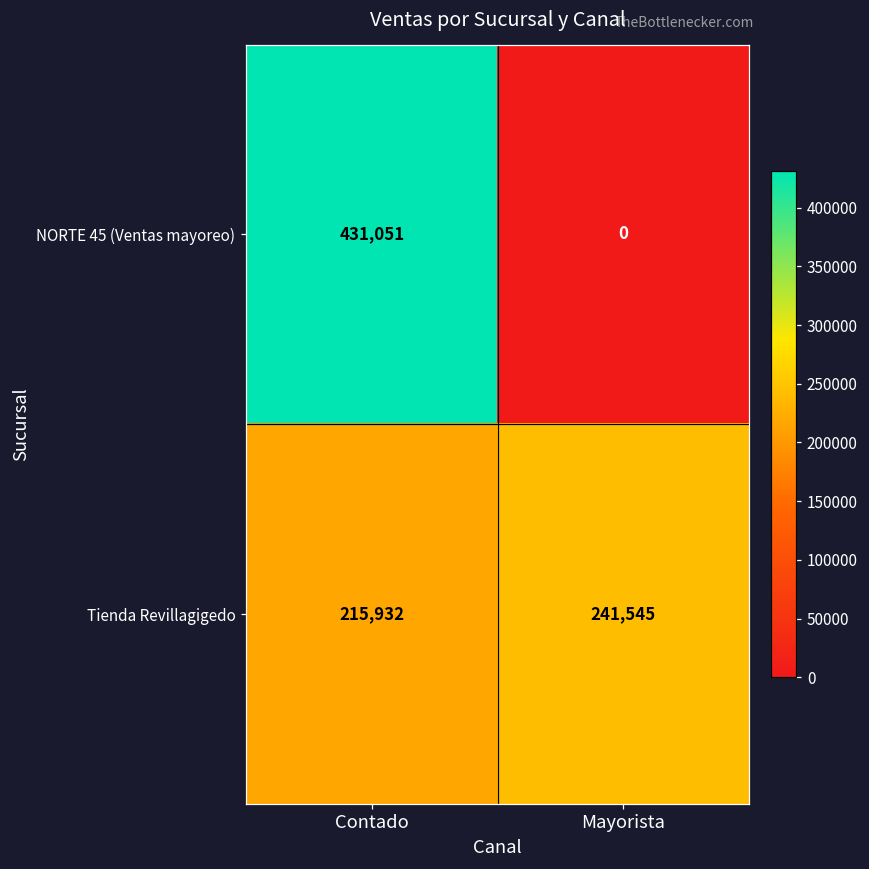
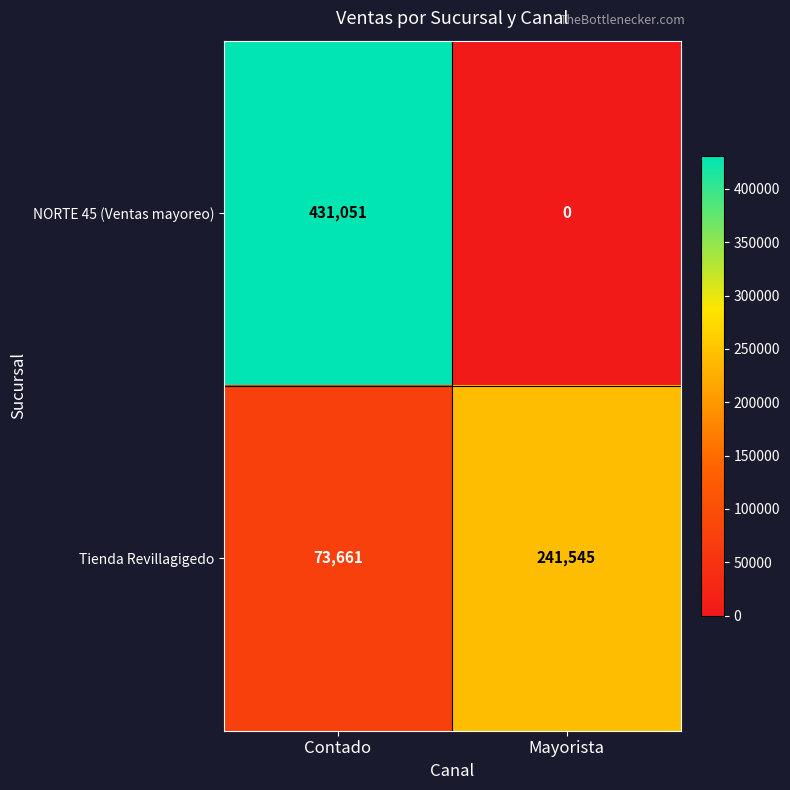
Tienda Revillagigedo, Contado: 215,932 -> 73,661
